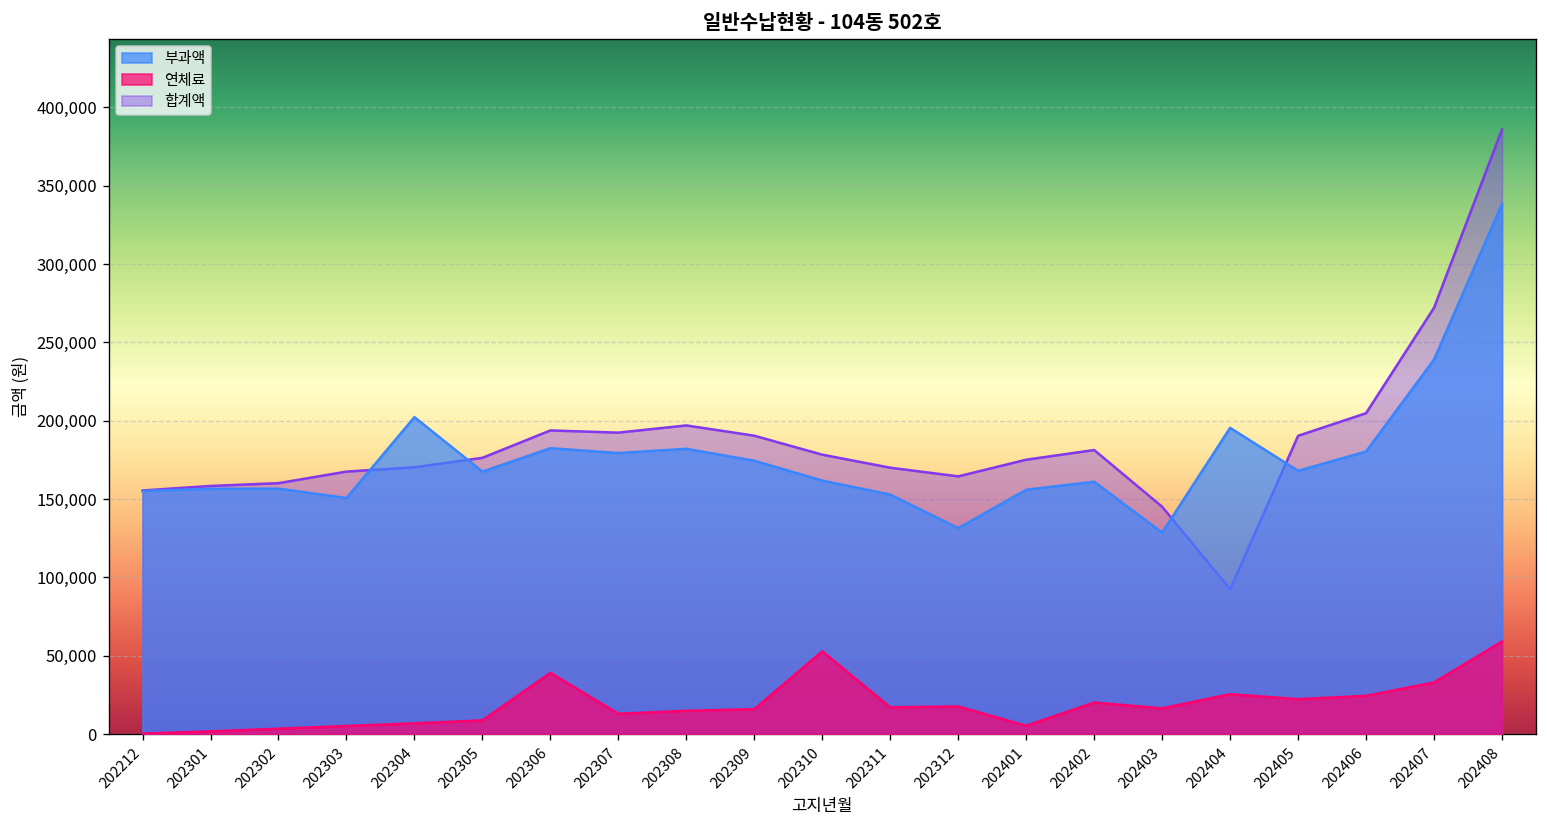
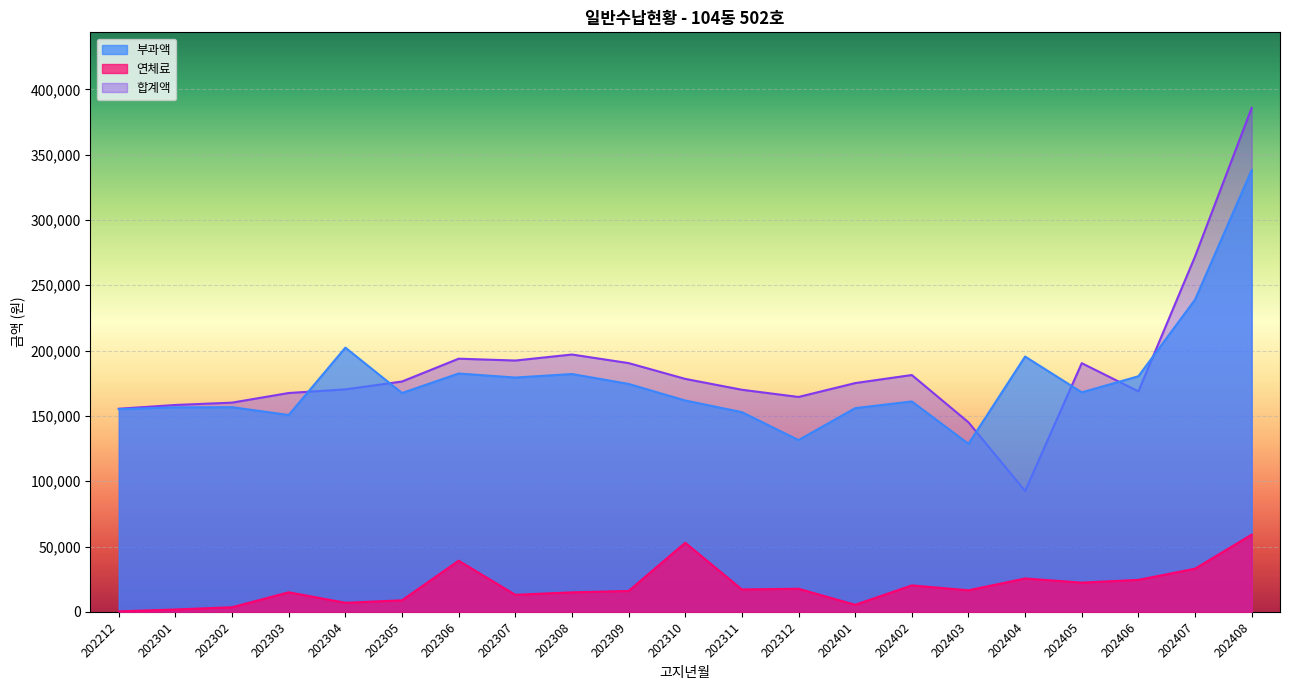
연체료, 202303: 5,000 -> 15,000
합계액, 202406: 205,000 -> 169,000
